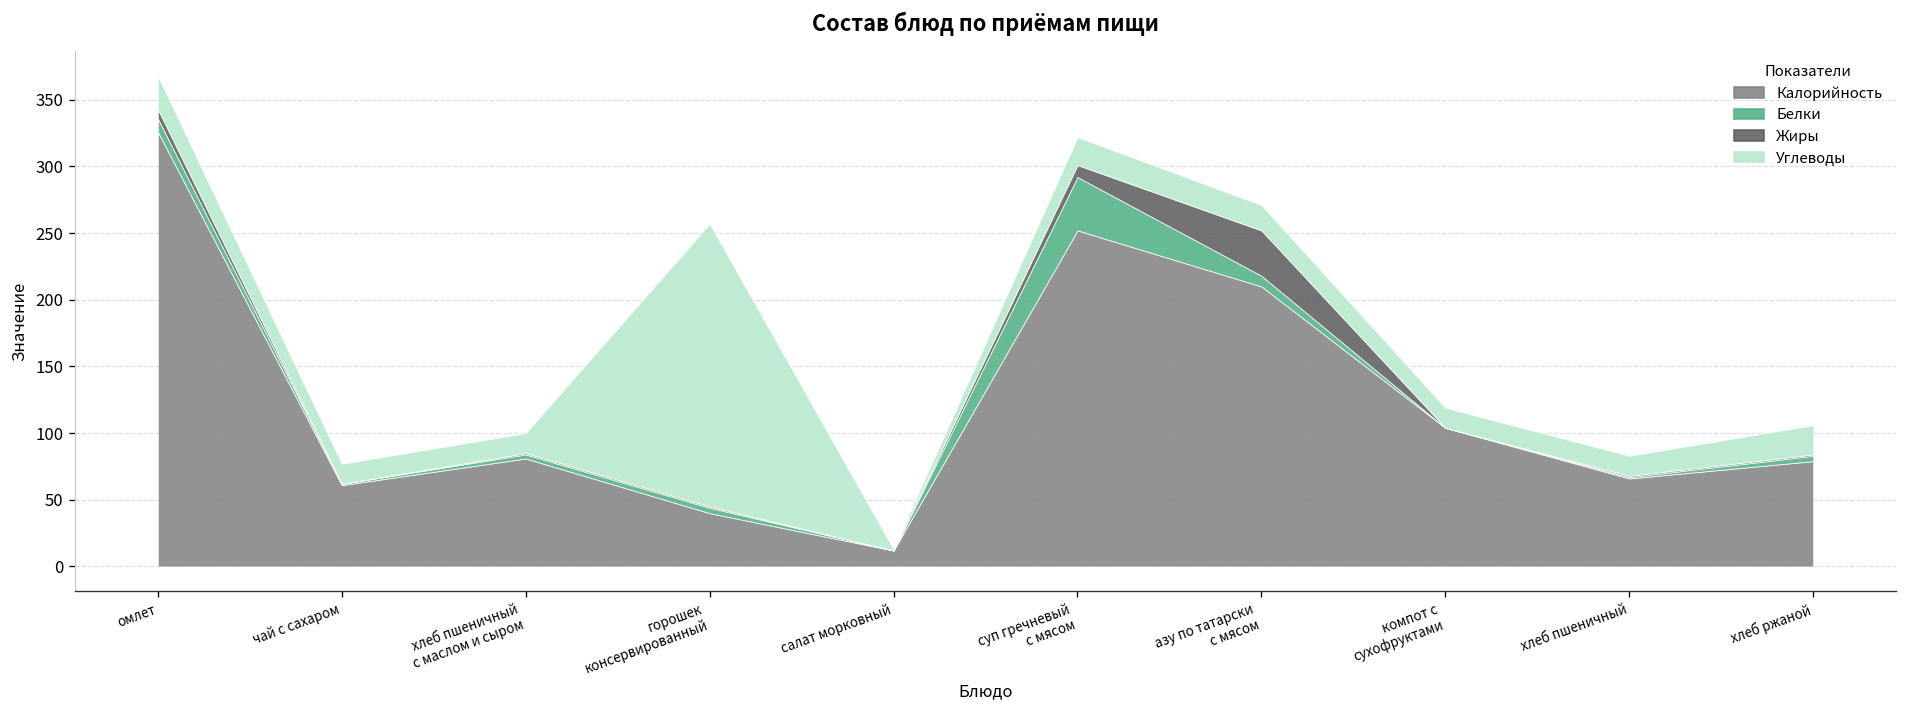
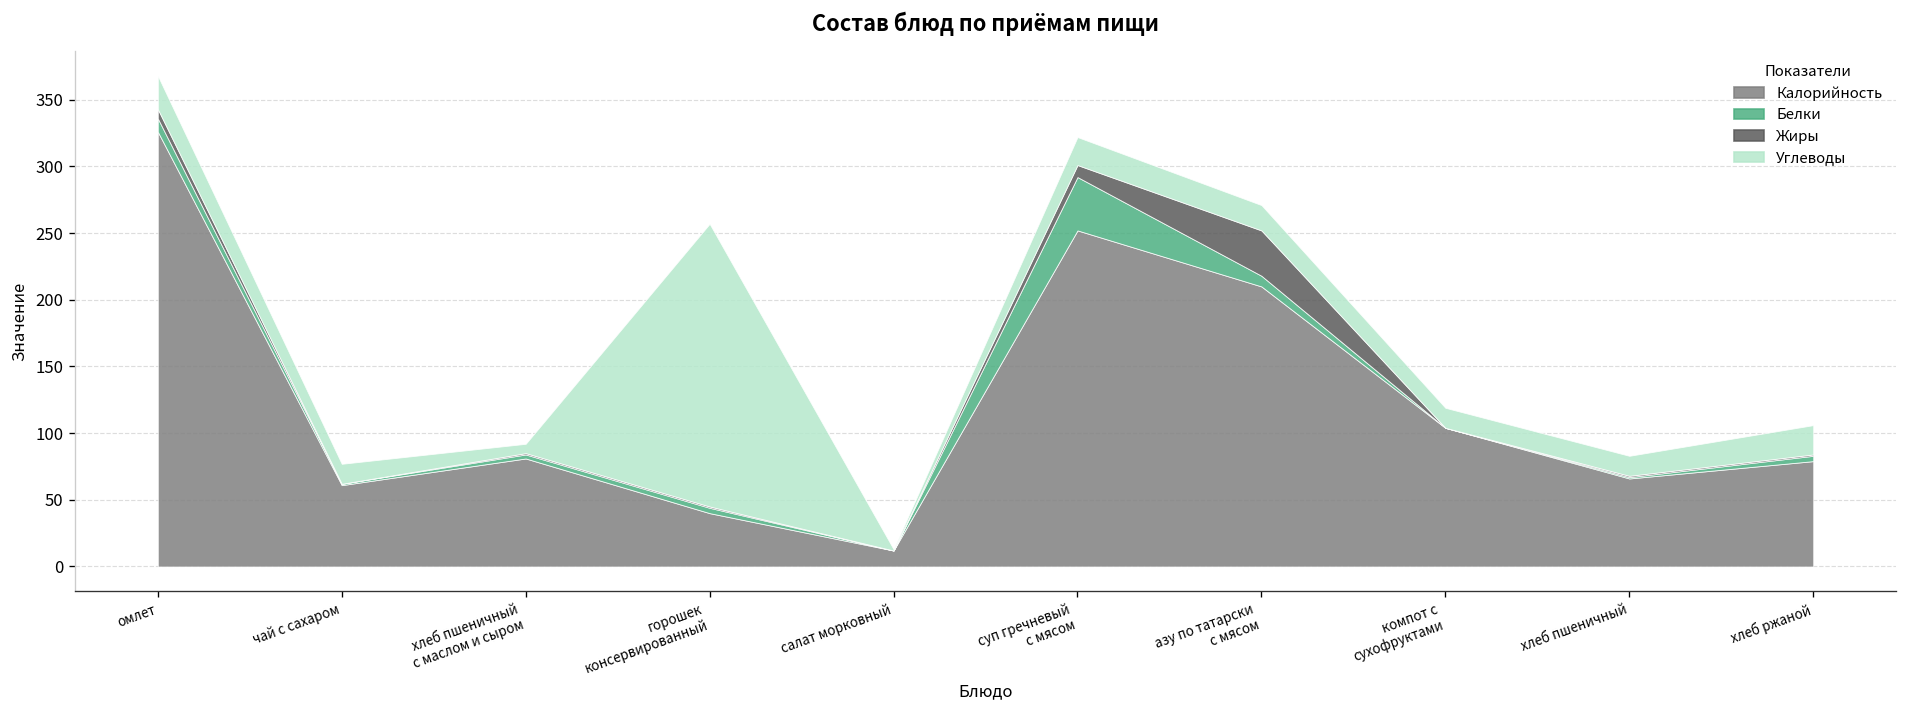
Углеводы, хлеб пшеничный с маслом и сыром: 15 -> 7
